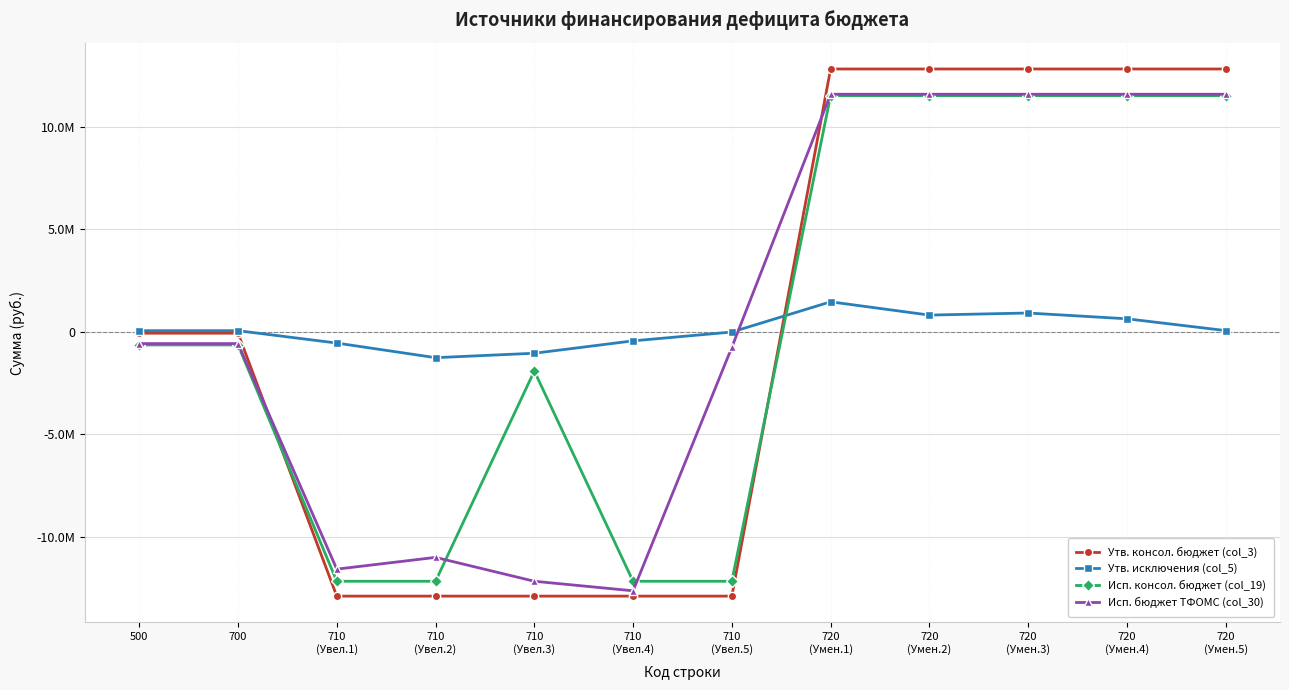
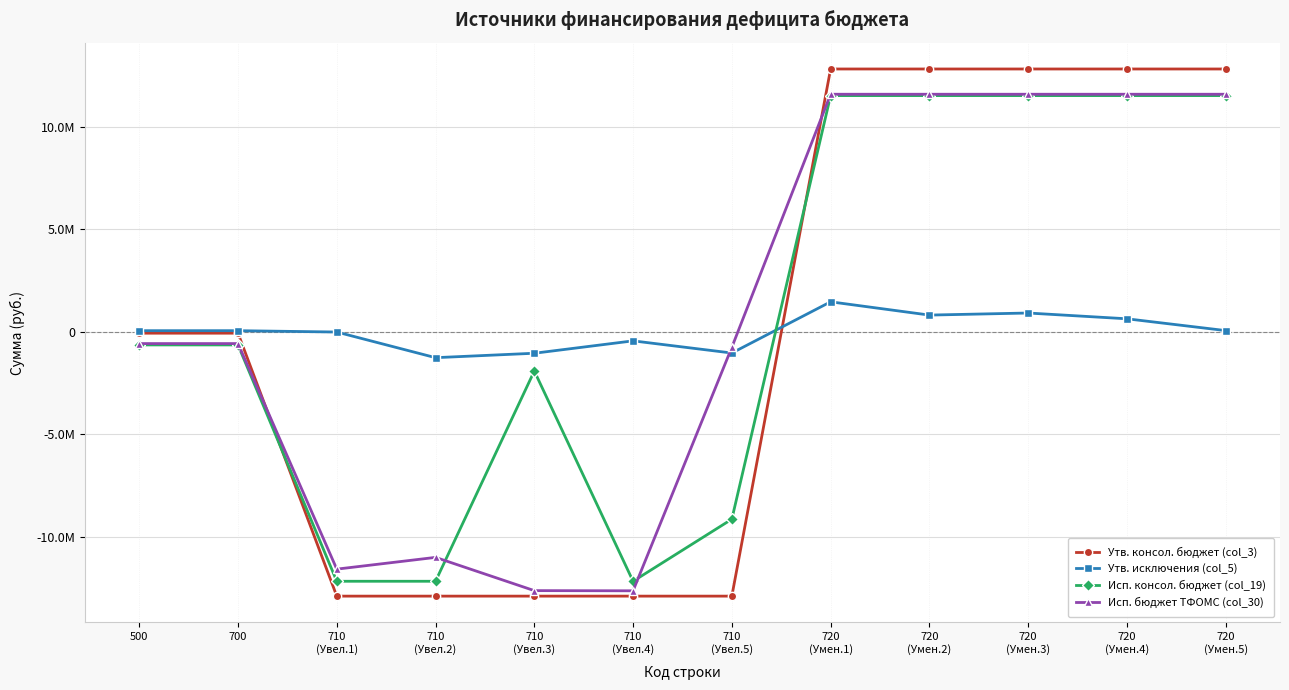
Утв. исключения (col_5), 710 (Увел.1): -500000 -> 0
Исп. бюджет ТФОМС (col_30), 710 (Увел.3): -12200000 -> -12600000
Утв. исключения (col_5), 710 (Увел.5): 0 -> -1000000
Исп. консол. бюджет (col_19), 710 (Увел.5): -12200000 -> -9100000
